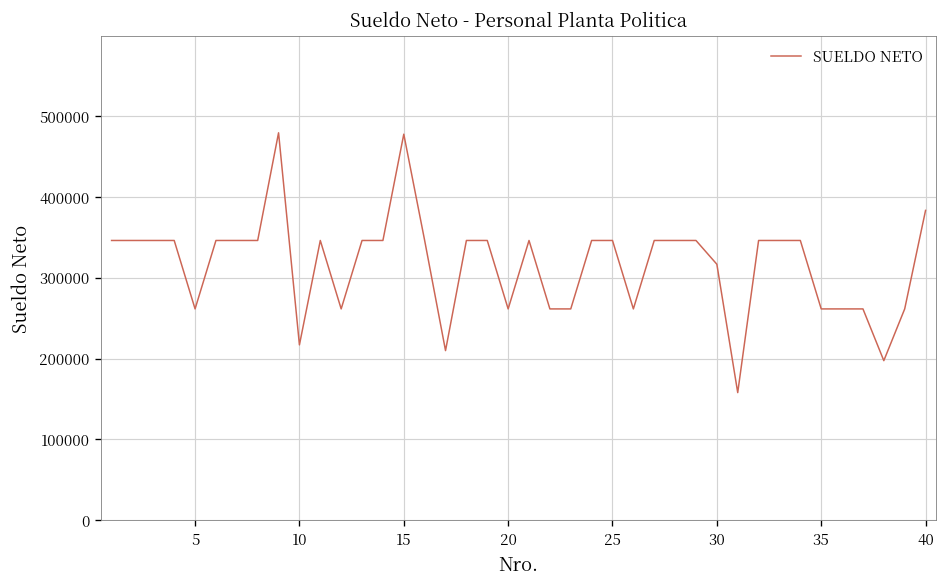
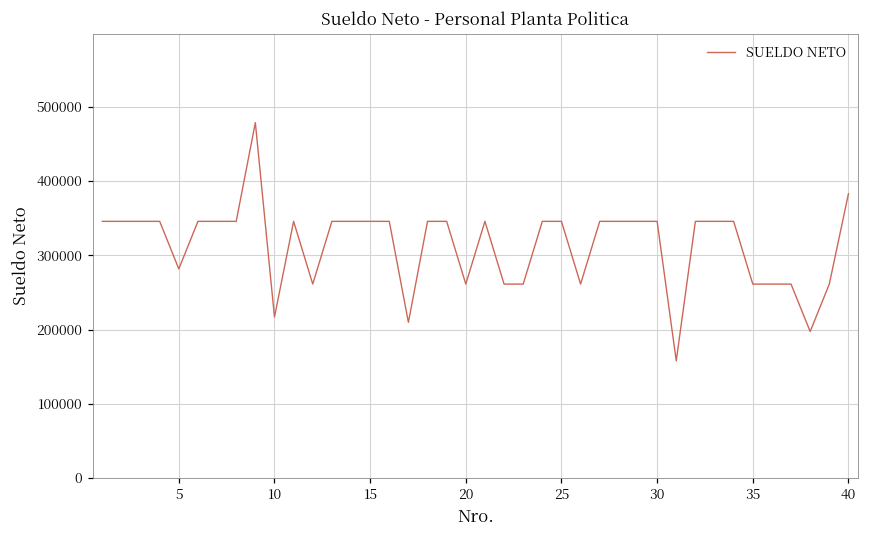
5: 260000 -> 280000
15: 480000 -> 350000
30: 320000 -> 350000
